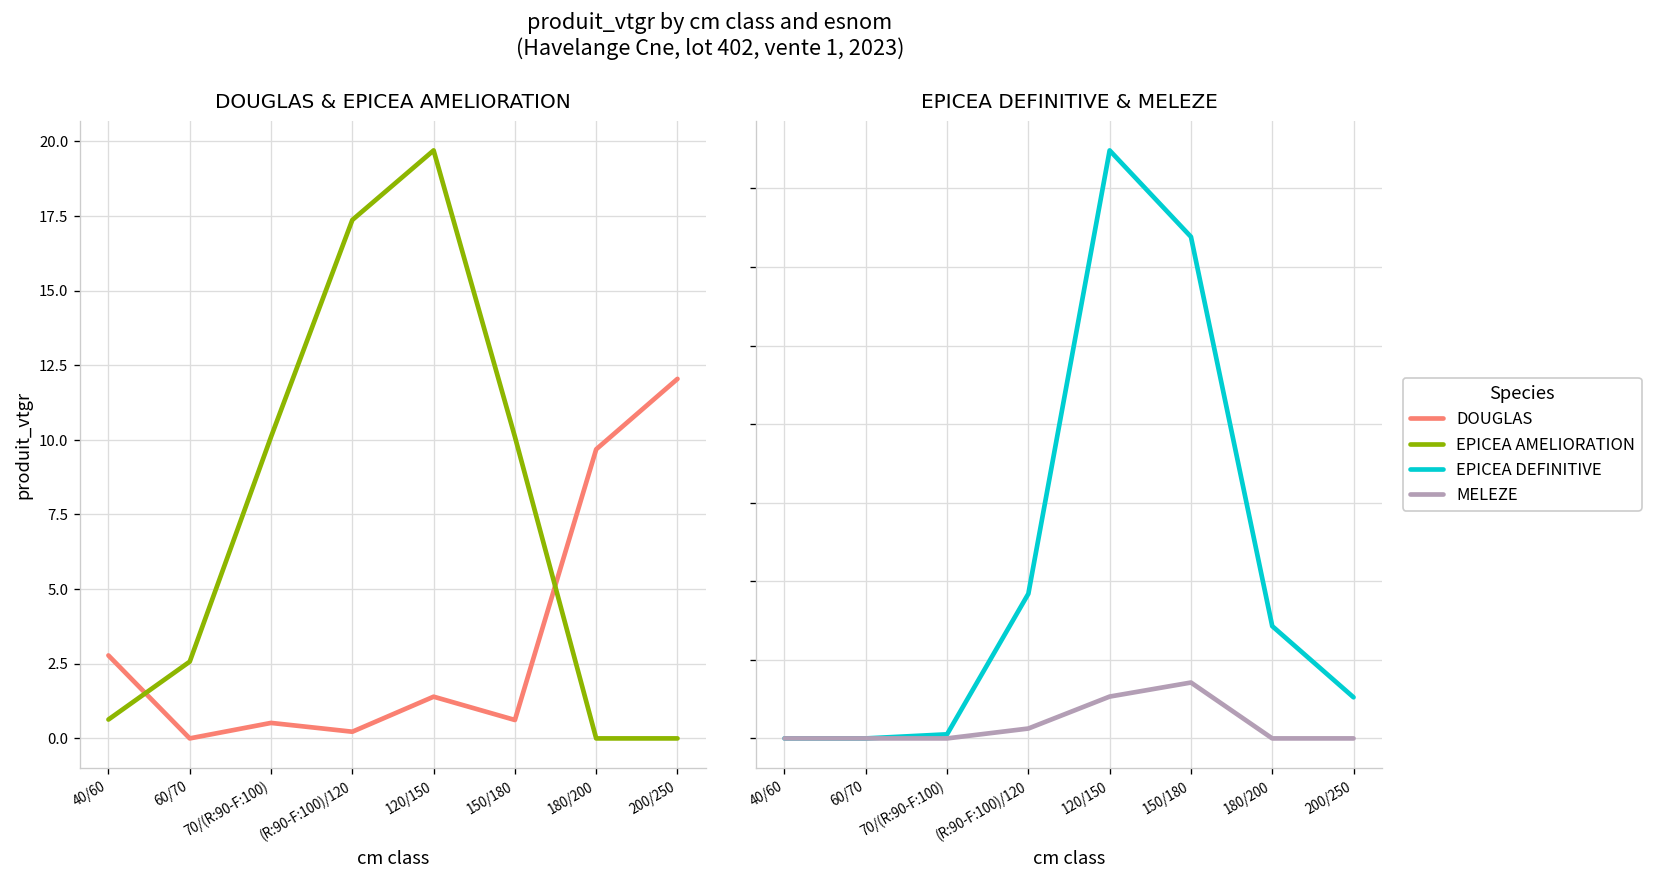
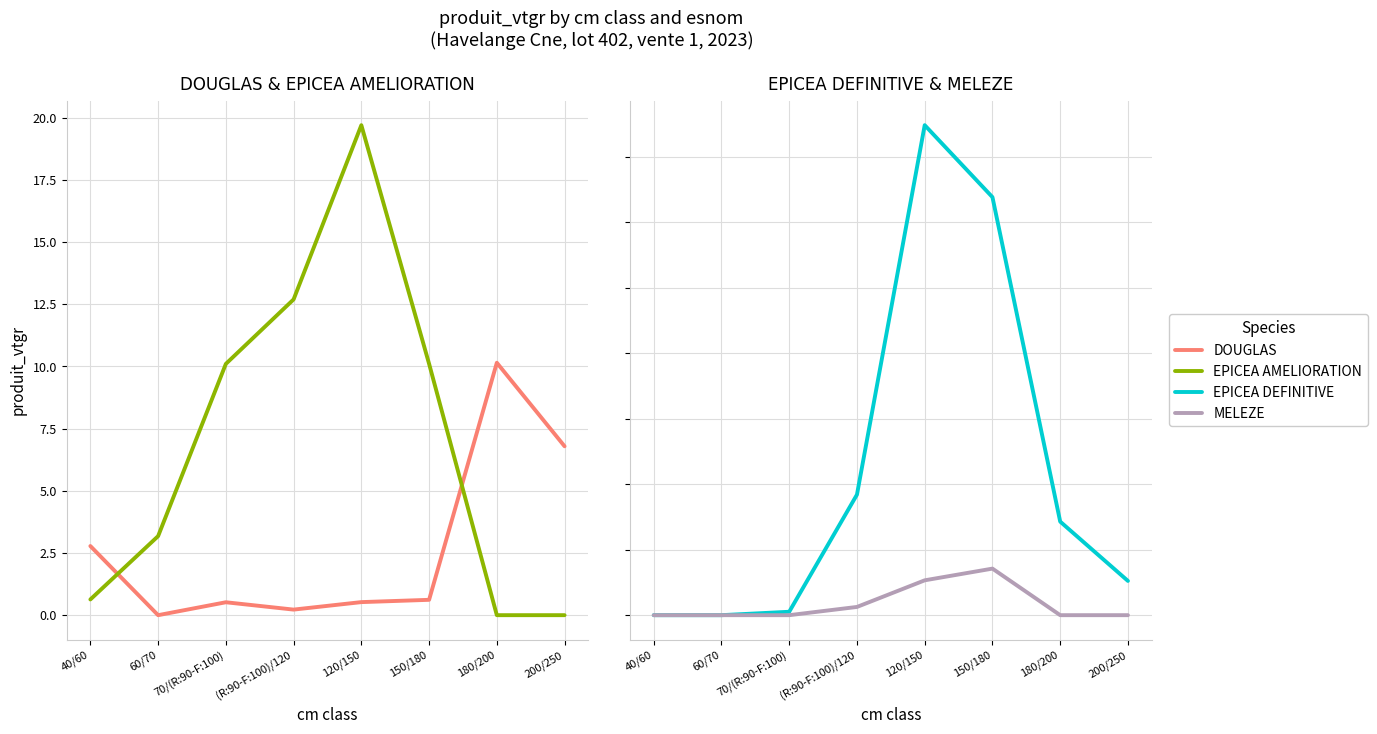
DOUGLAS & EPICEA AMELIORATION, EPICEA AMELIORATION, 60/70: 2.6 -> 3.2
DOUGLAS & EPICEA AMELIORATION, EPICEA AMELIORATION, (R:90-F:100)/120: 17.4 -> 12.7
DOUGLAS & EPICEA AMELIORATION, DOUGLAS, 120/150: 1.4 -> 0.5
DOUGLAS & EPICEA AMELIORATION, DOUGLAS, 180/200: 9.7 -> 10.1
DOUGLAS & EPICEA AMELIORATION, DOUGLAS, 200/250: 12.0 -> 6.8
